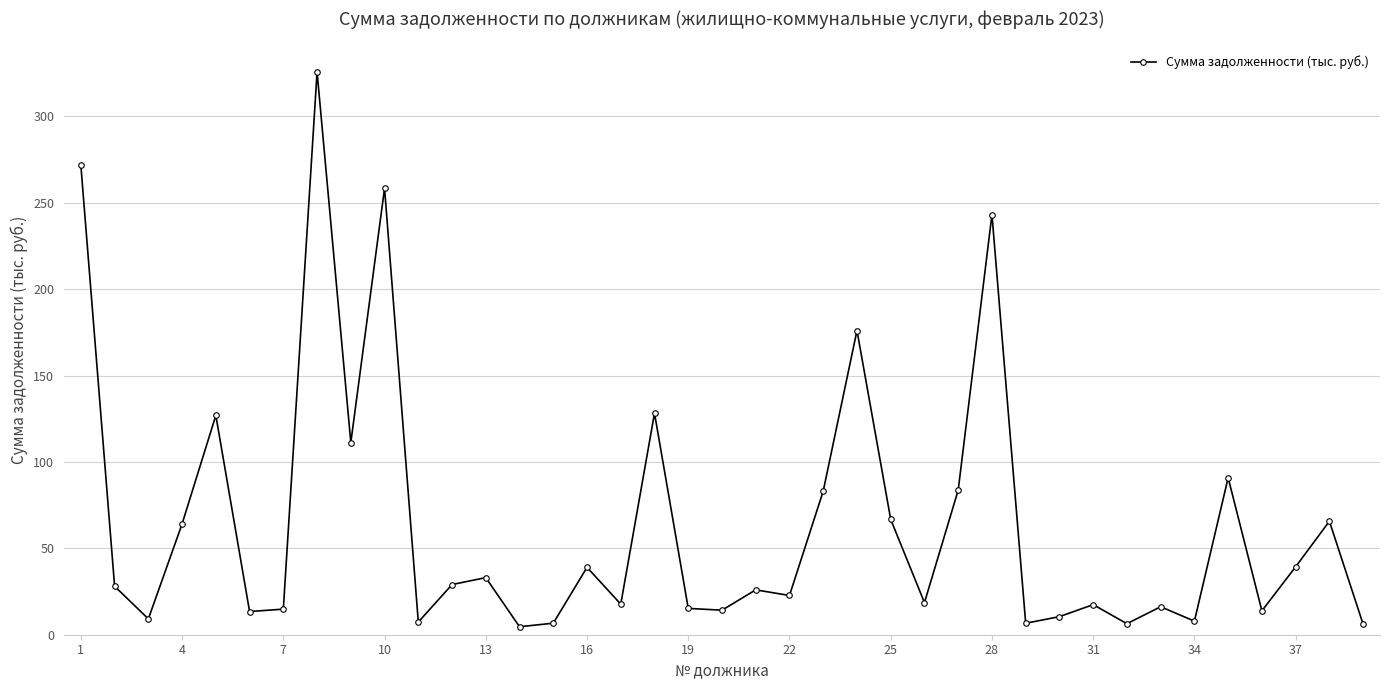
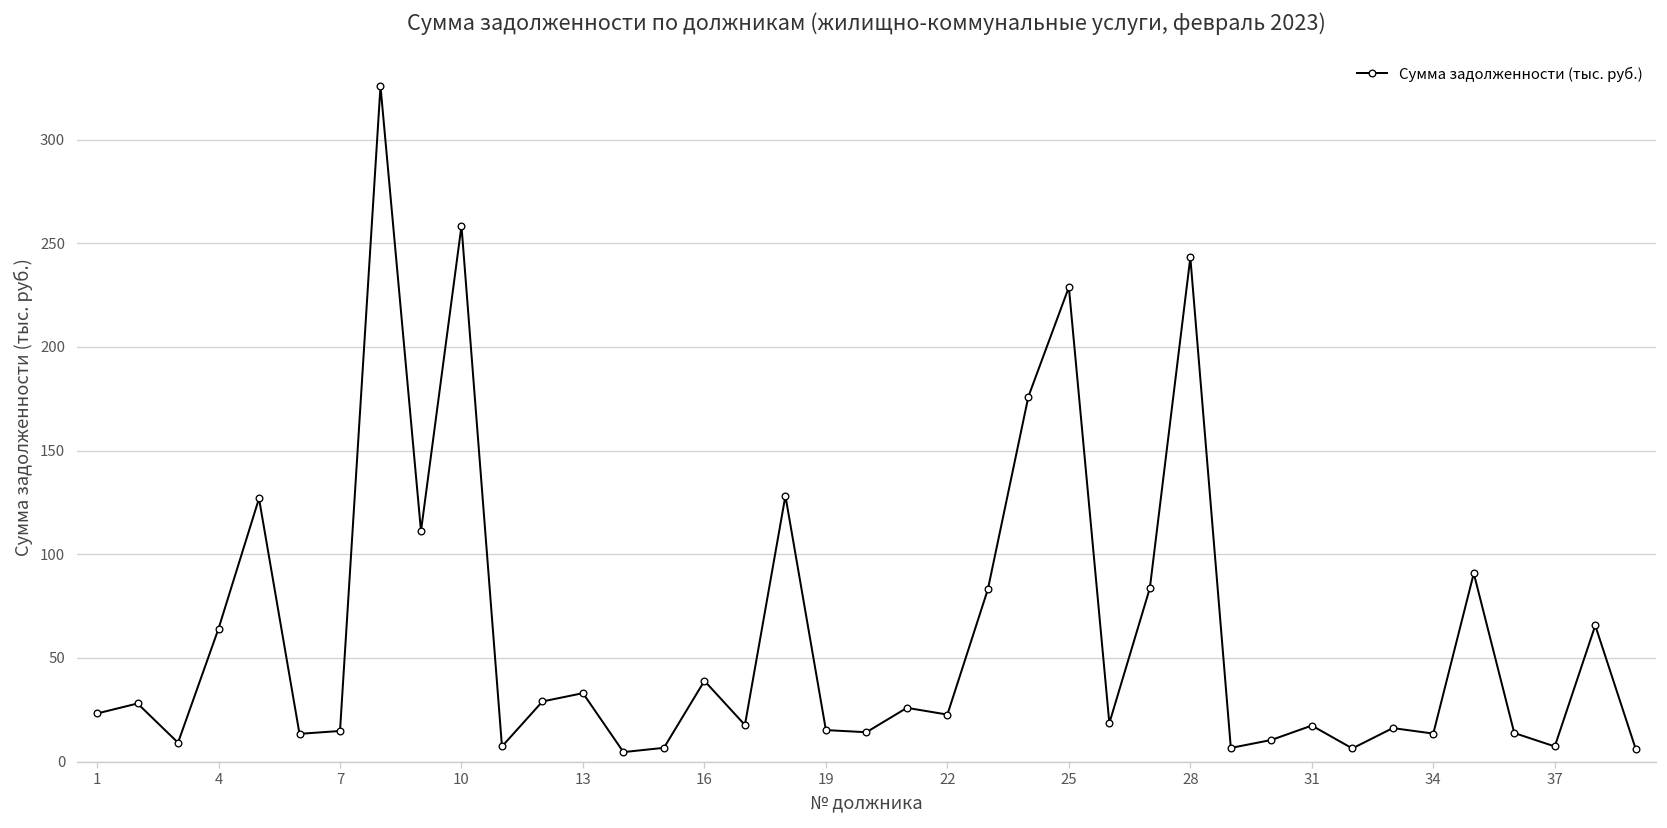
1: 272 -> 23
25: 67 -> 229
34: 8 -> 14
37: 39 -> 7
